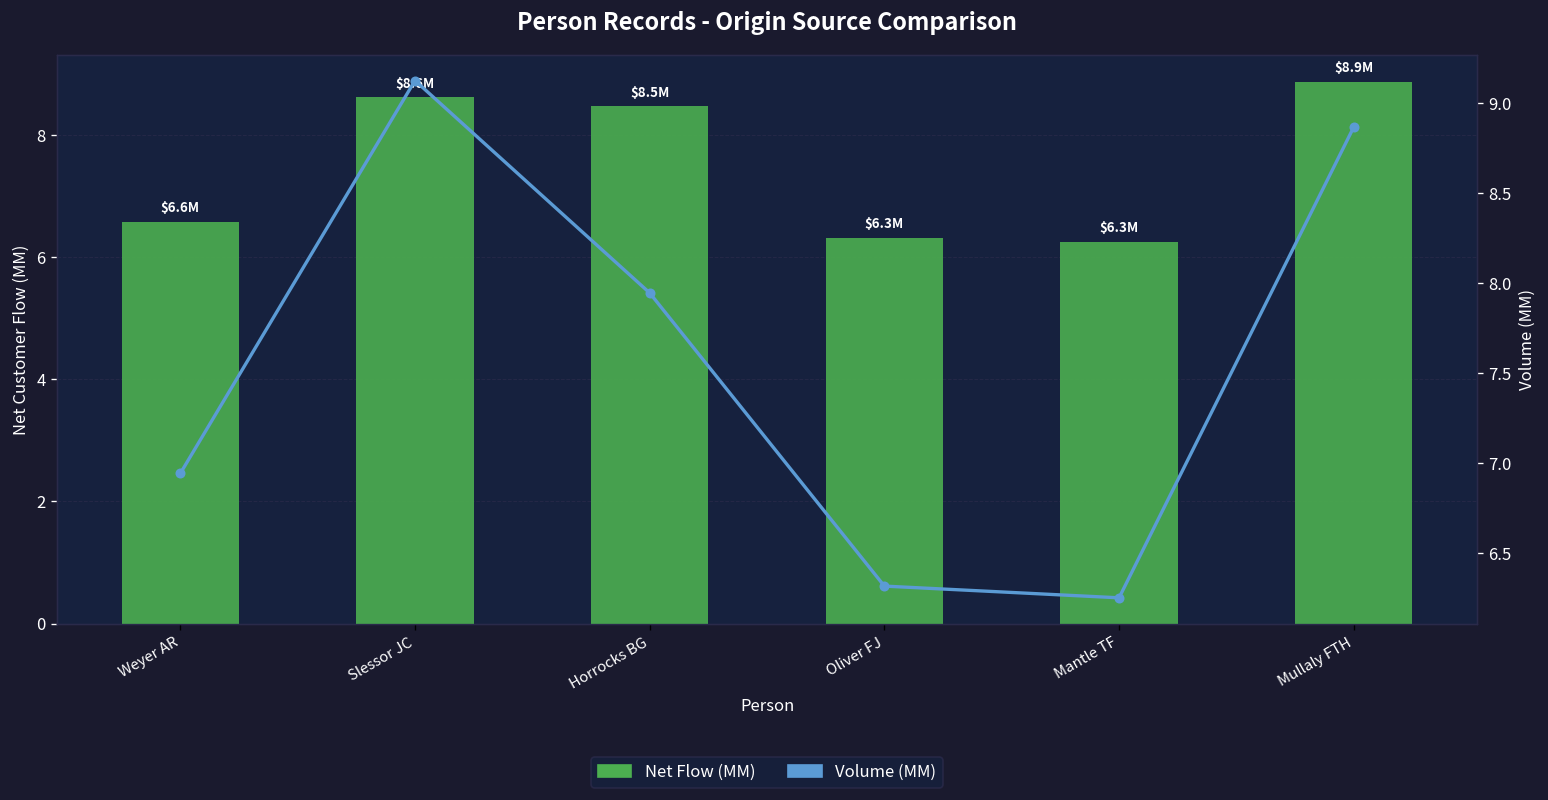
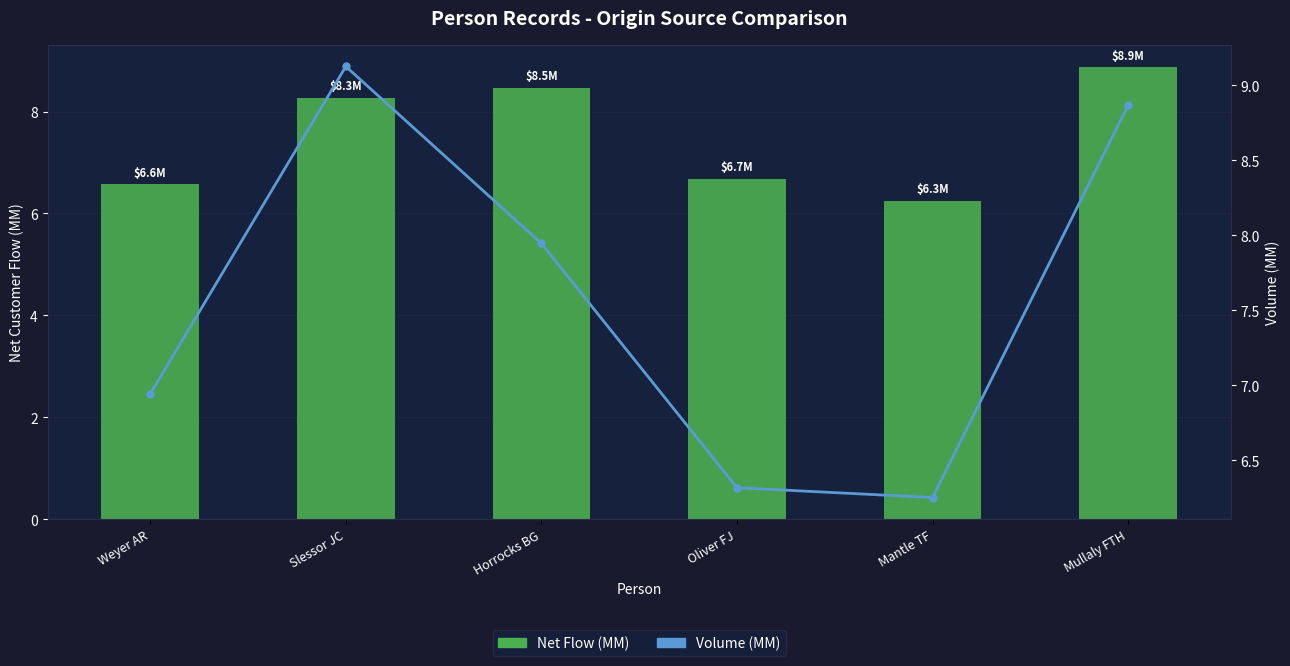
Net Flow (MM), Slessor JC: $8.6M -> $8.3M
Net Flow (MM), Oliver FJ: $6.3M -> $6.7M
